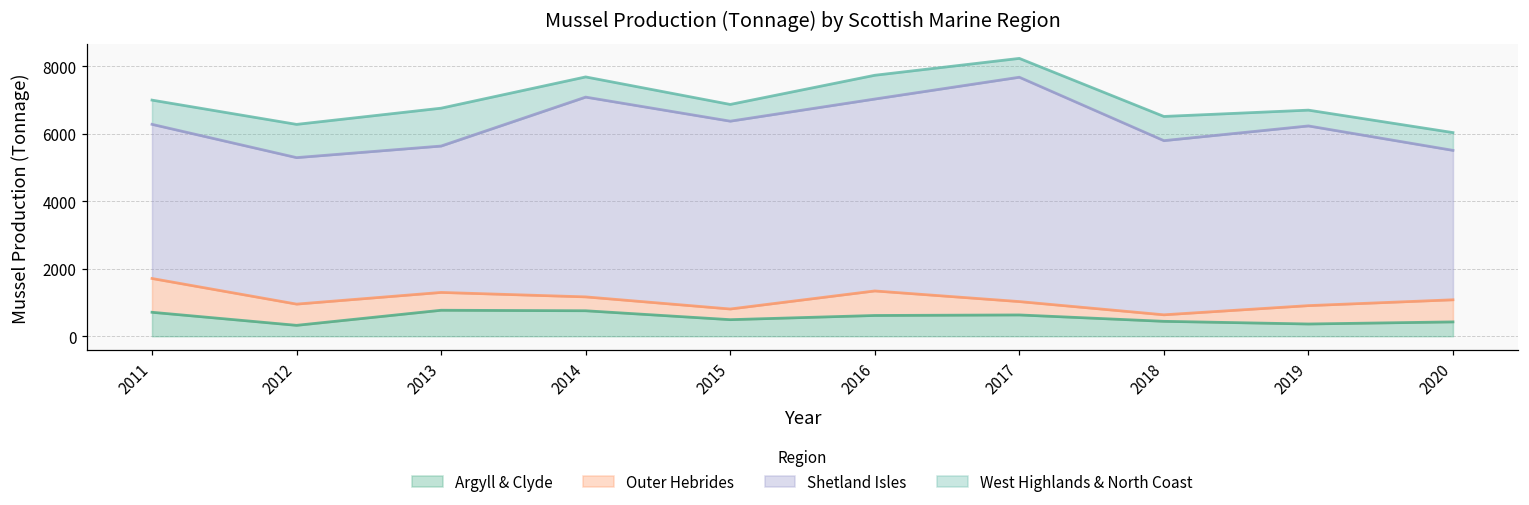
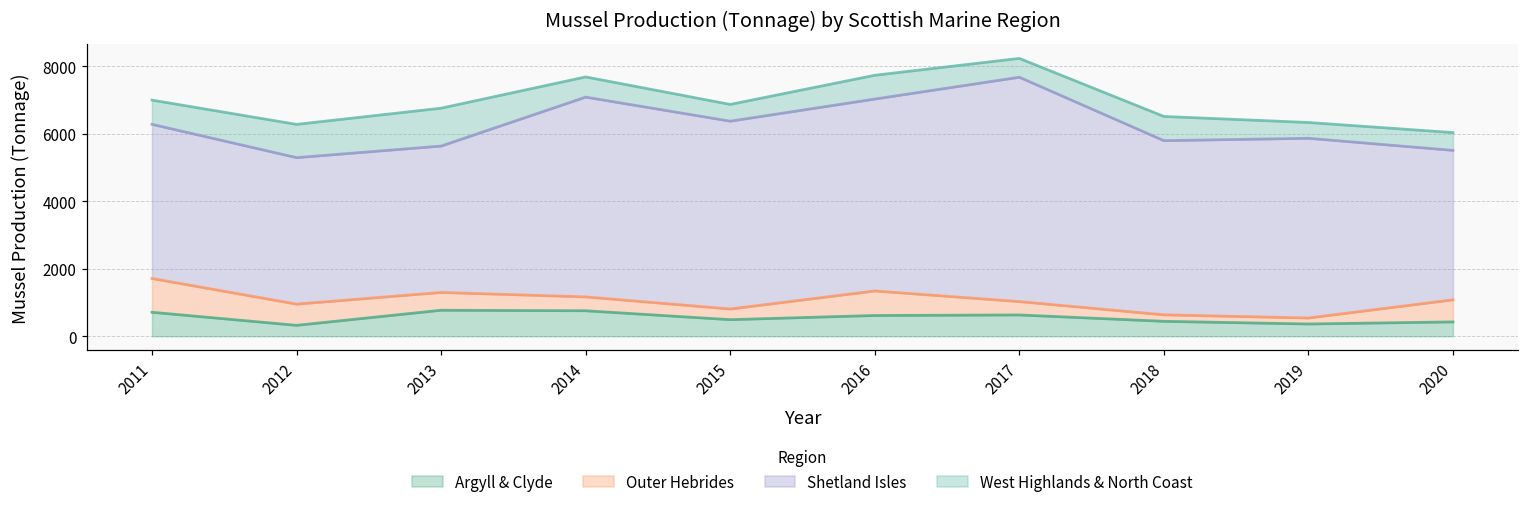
Outer Hebrides, 2019: 500 -> 200
